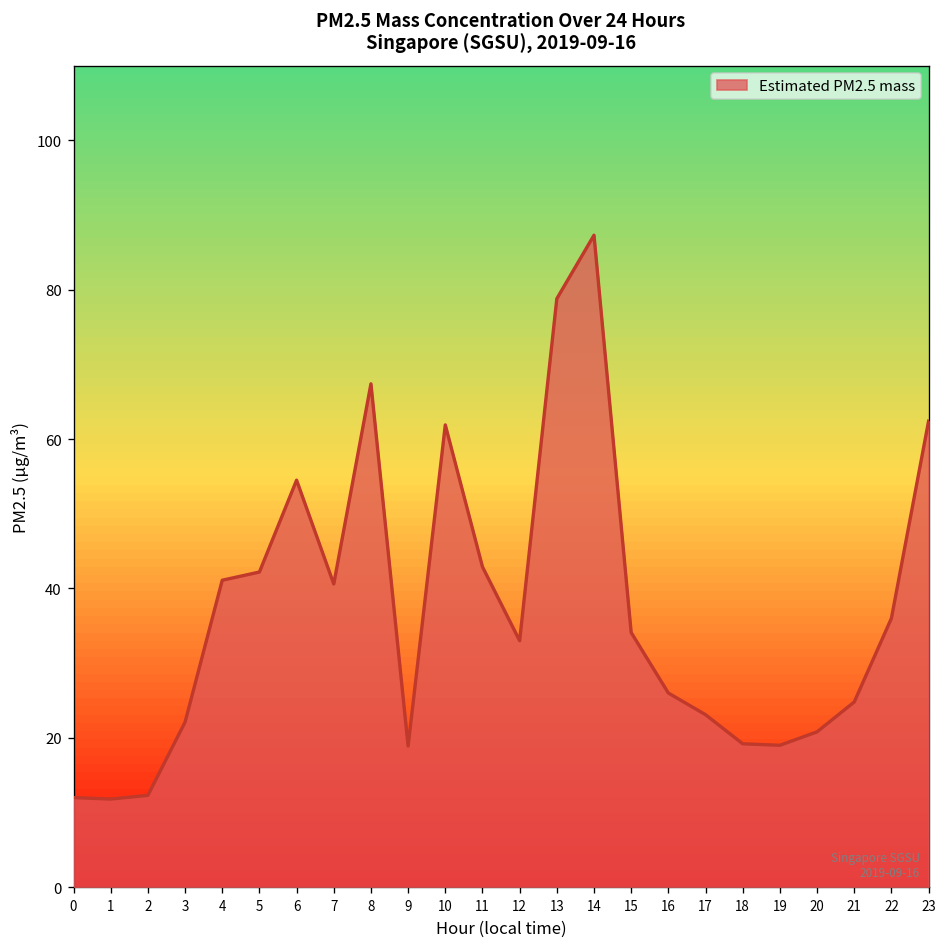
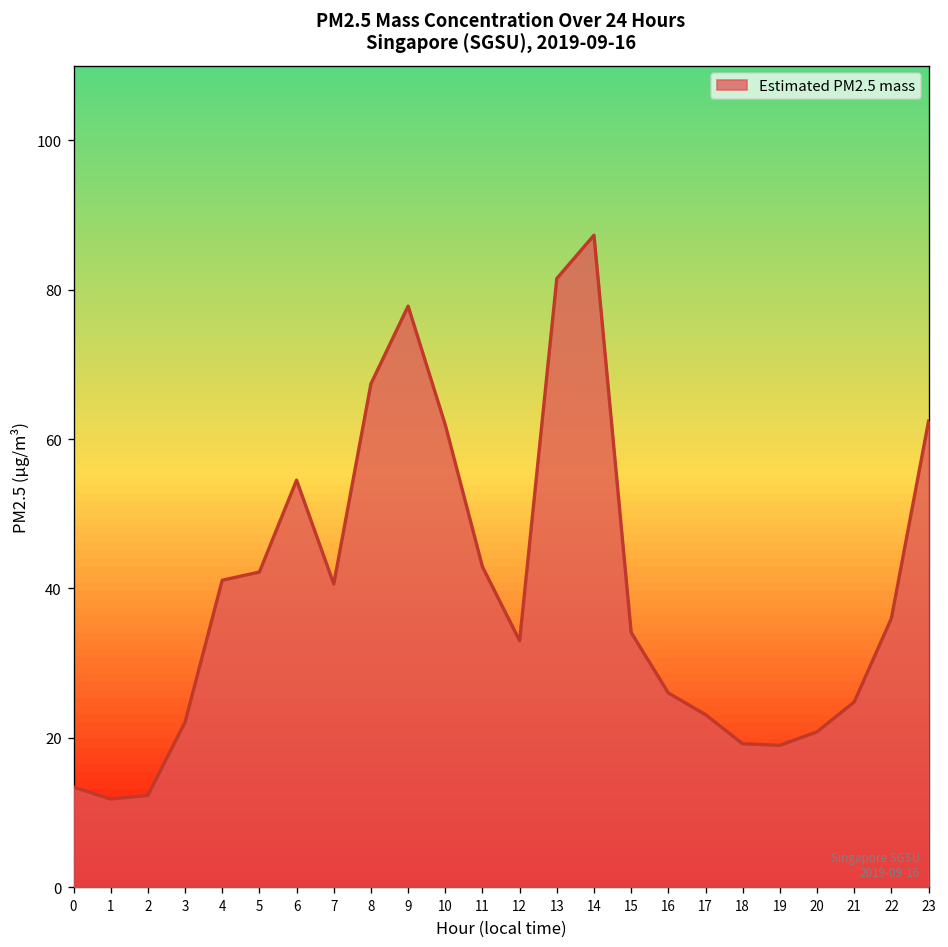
0: 12 -> 13
9: 19 -> 78
13: 79 -> 82
